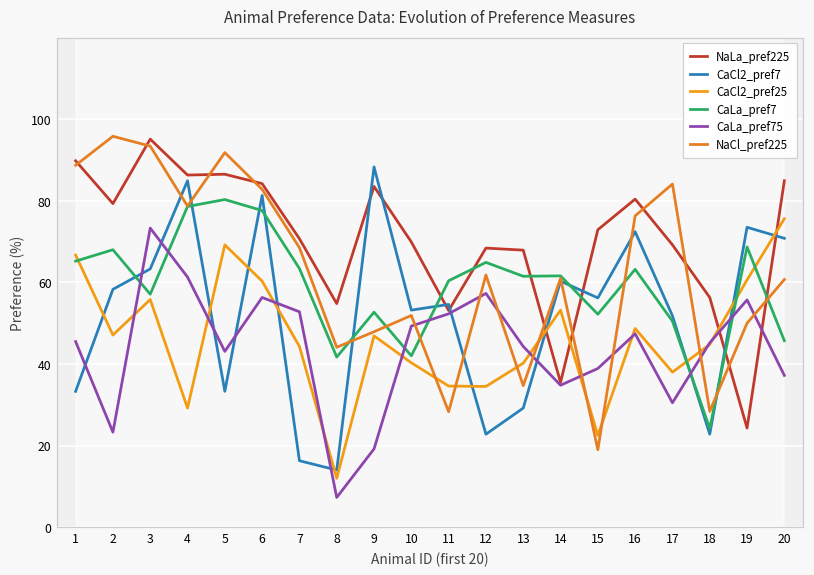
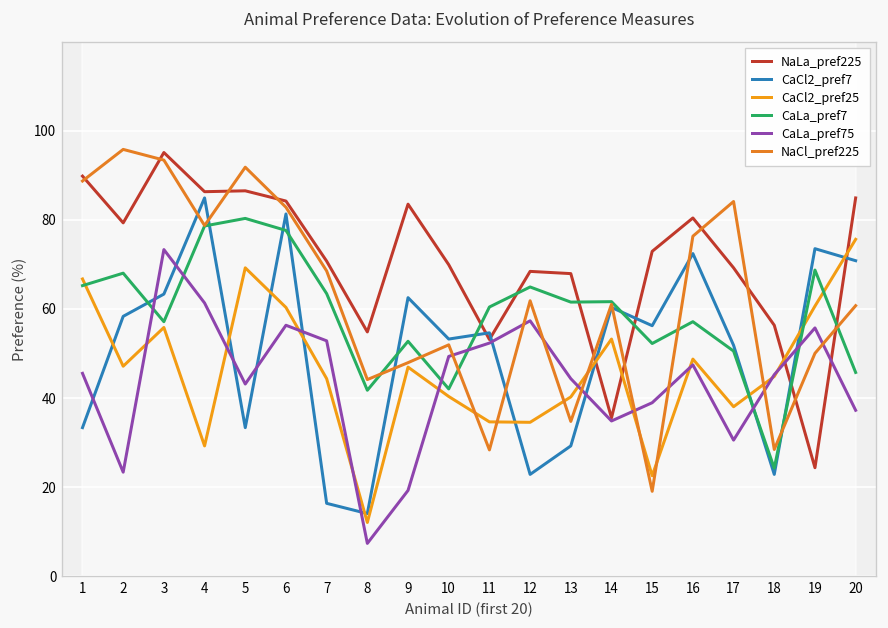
CaCl2_pref7, 9: 88 -> 63
CaLa_pref7, 16: 63 -> 57
